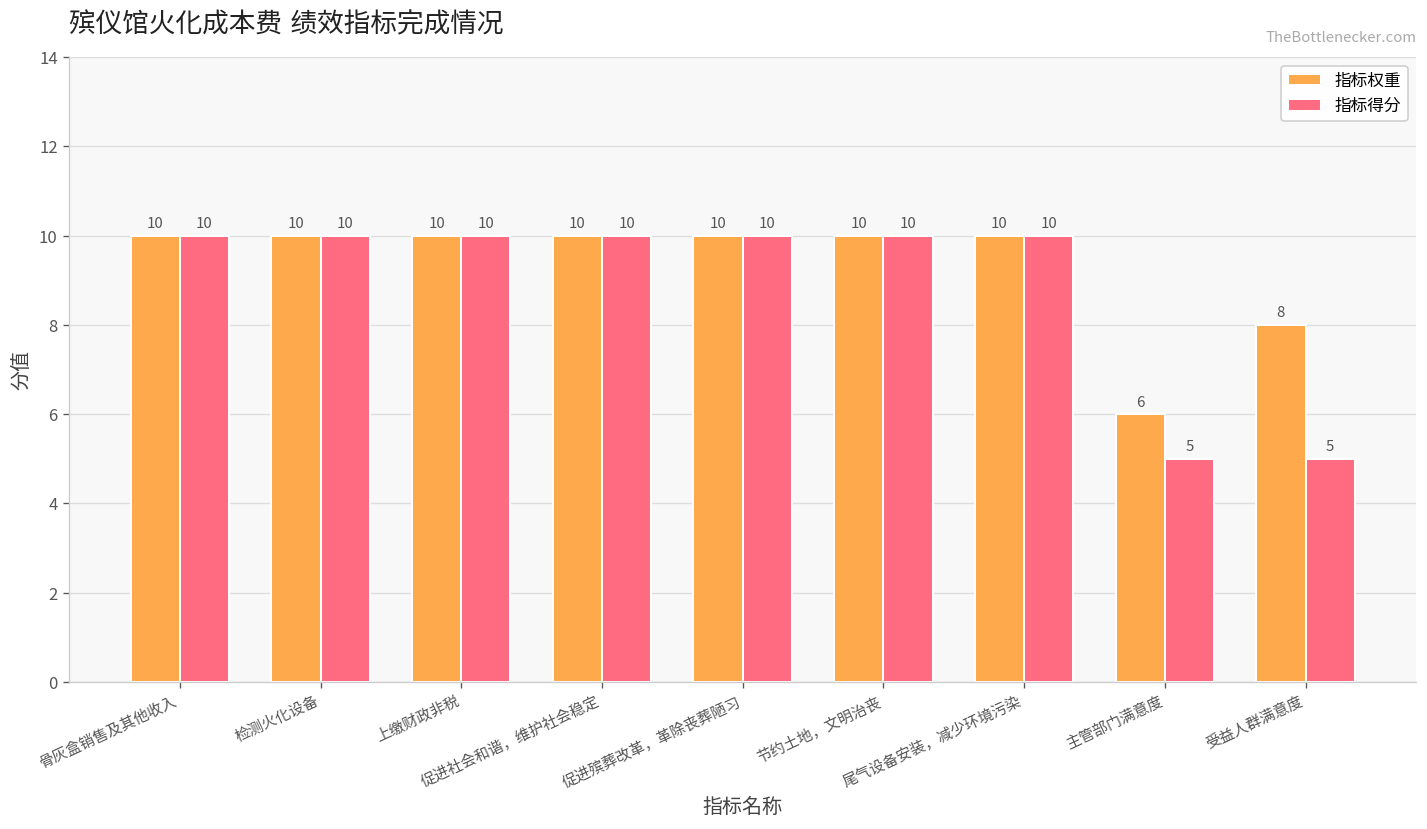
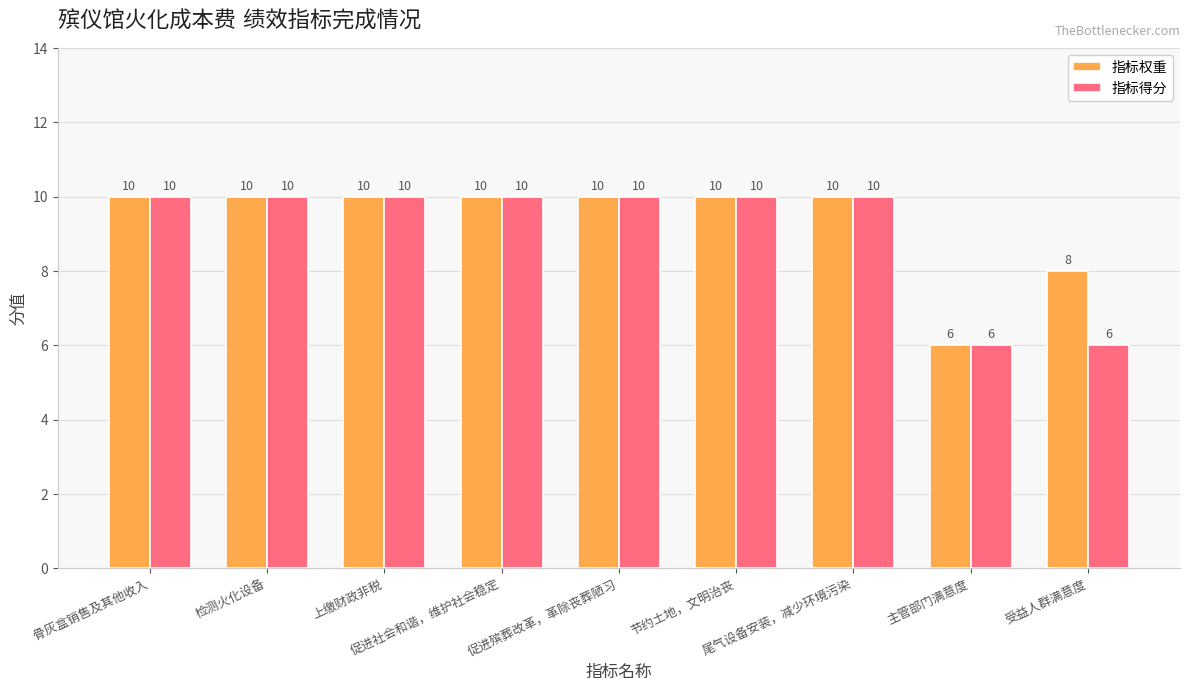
指标得分, 主管部门满意度: 5 -> 6
指标得分, 受益人群满意度: 5 -> 6
